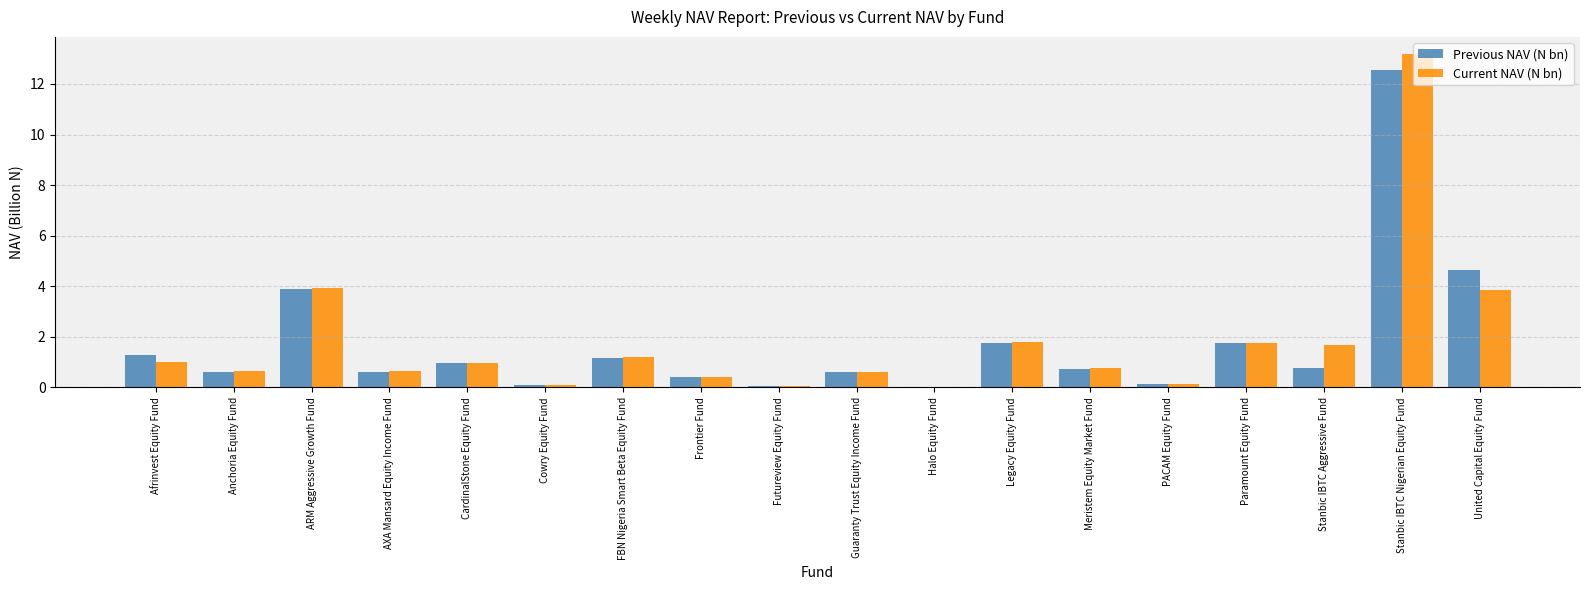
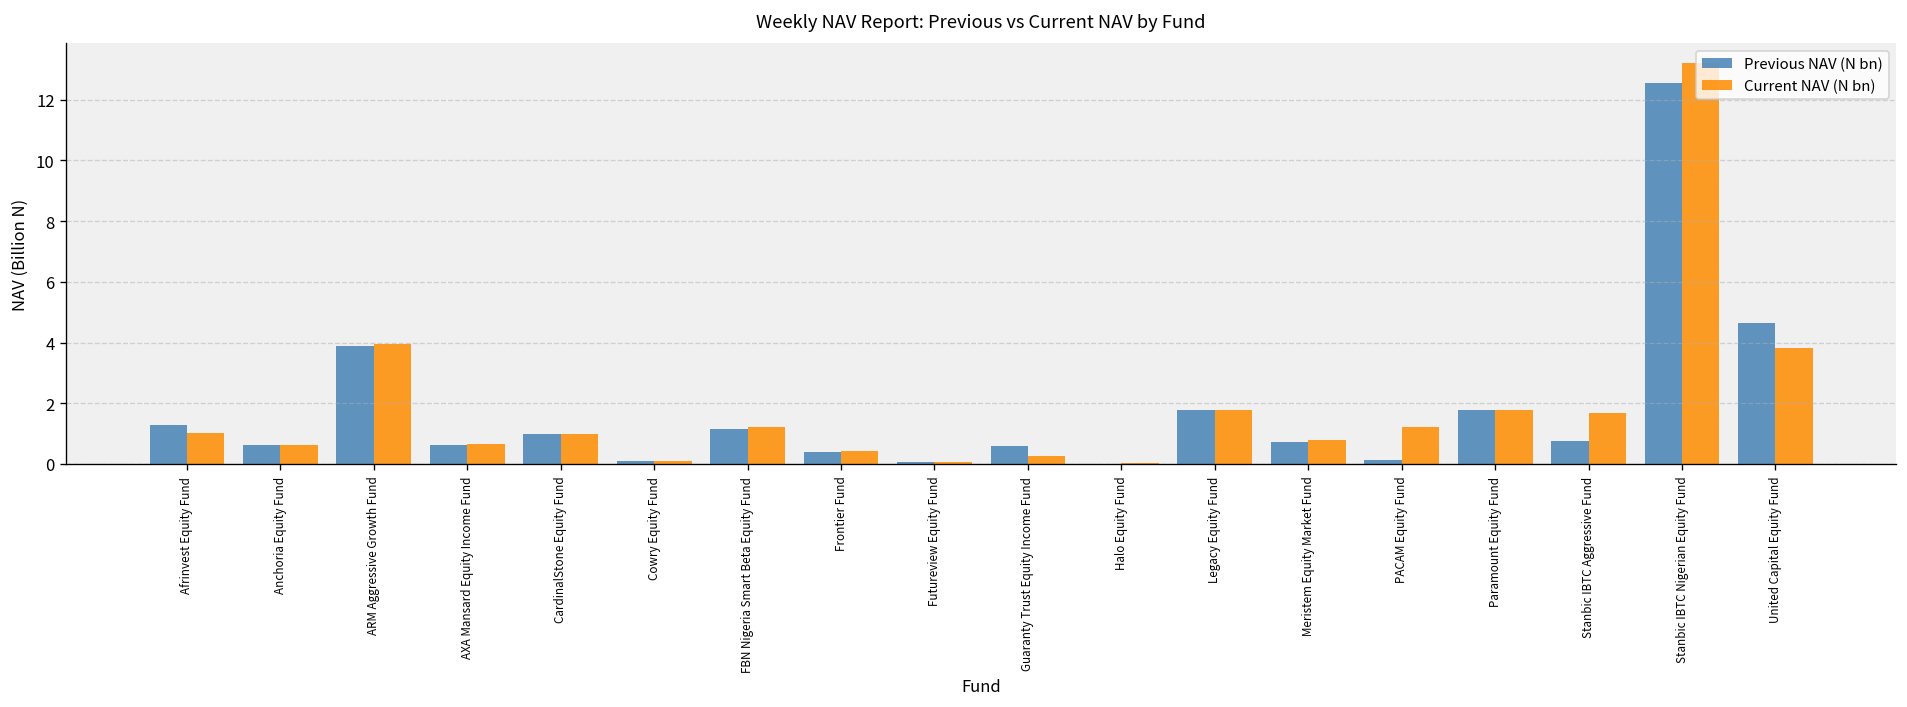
Current NAV (N bn), Guaranty Trust Equity Income Fund: 0.6 -> 0.3
Current NAV (N bn), PACAM Equity Fund: 0.1 -> 1.2
